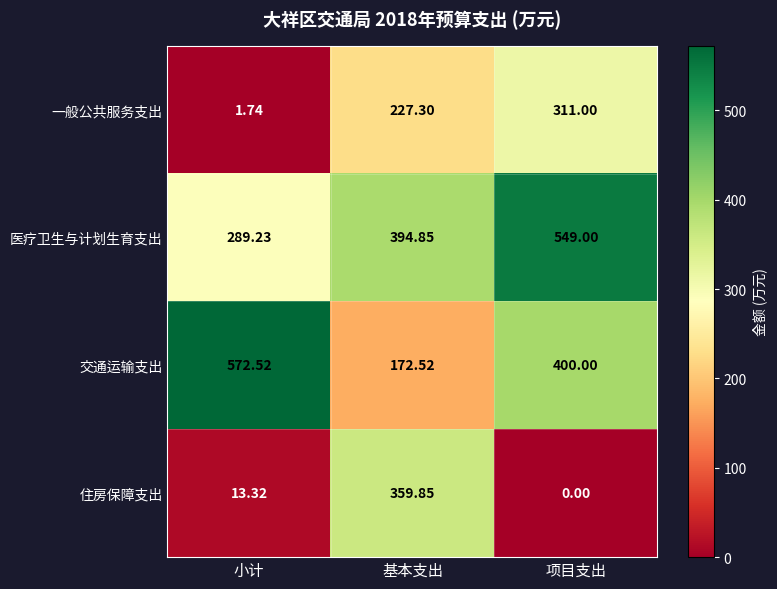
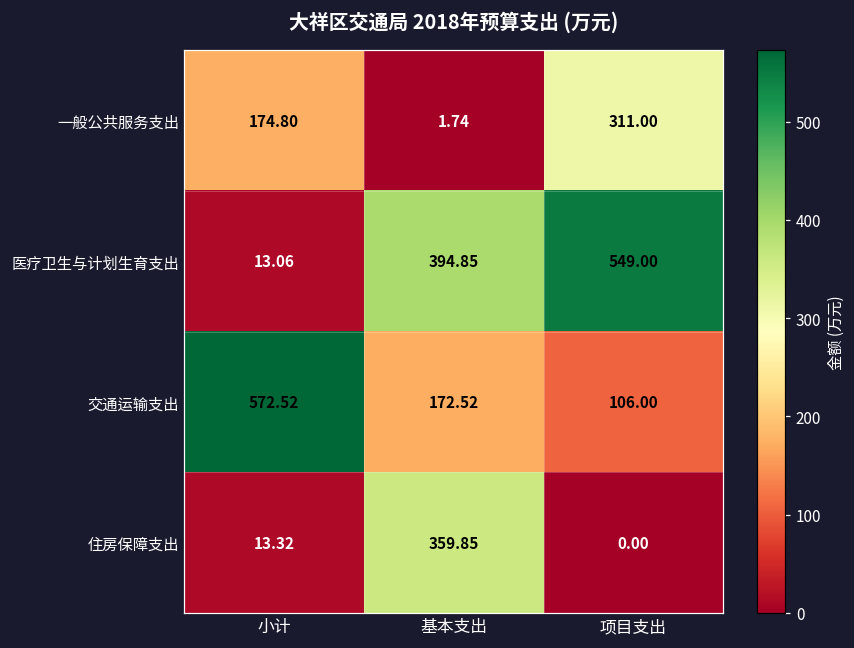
一般公共服务支出, 小计: 1.74 -> 174.80
一般公共服务支出, 基本支出: 227.30 -> 1.74
医疗卫生与计划生育支出, 小计: 289.23 -> 13.06
交通运输支出, 项目支出: 400.00 -> 106.00
